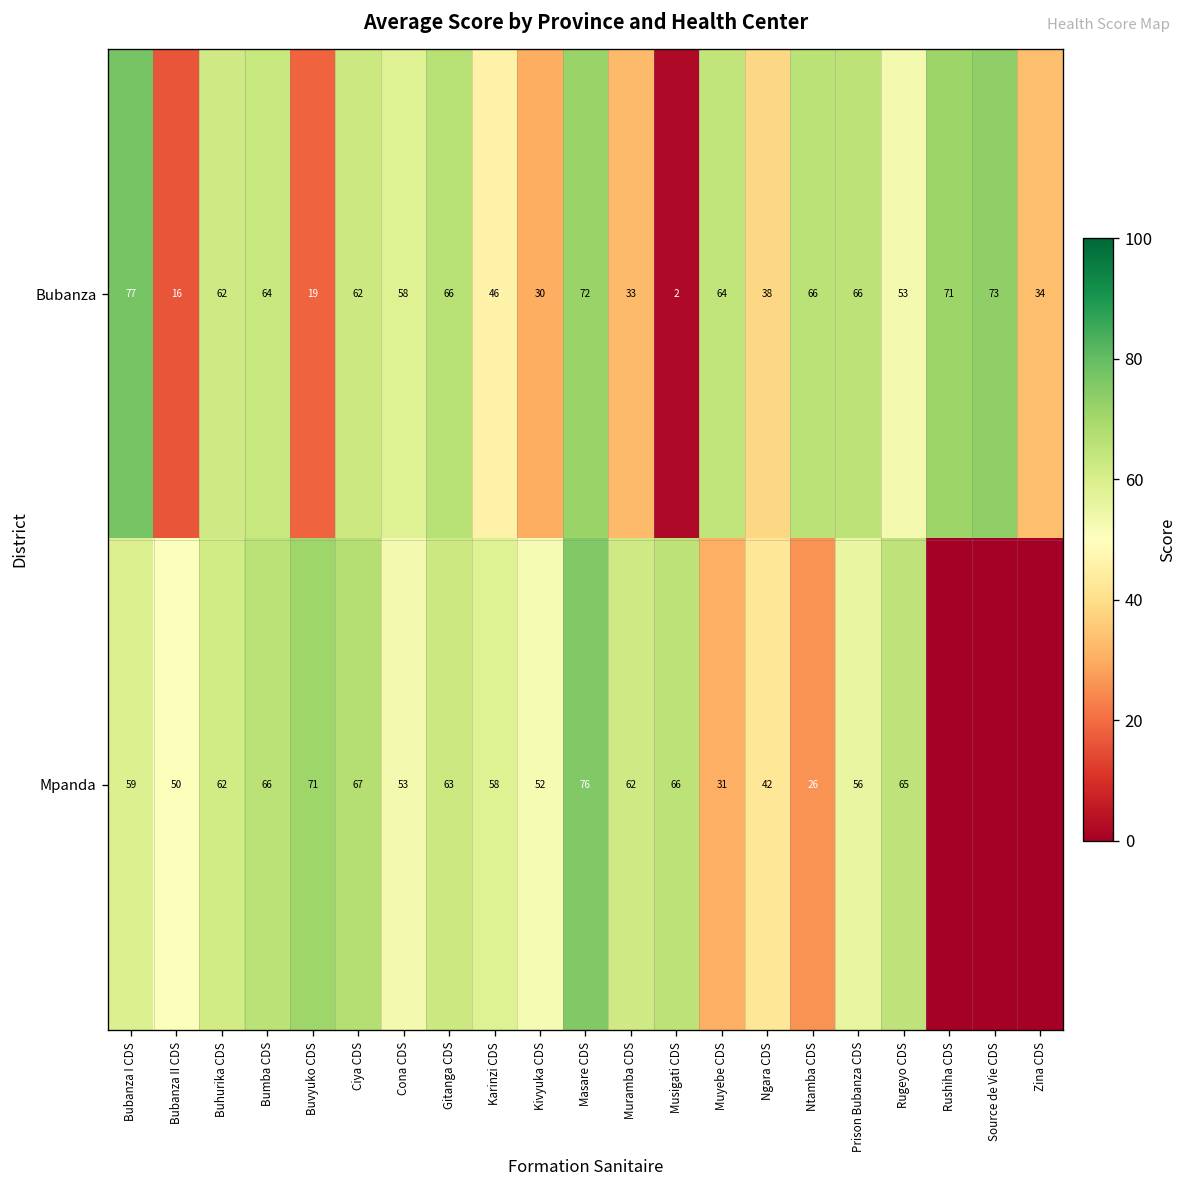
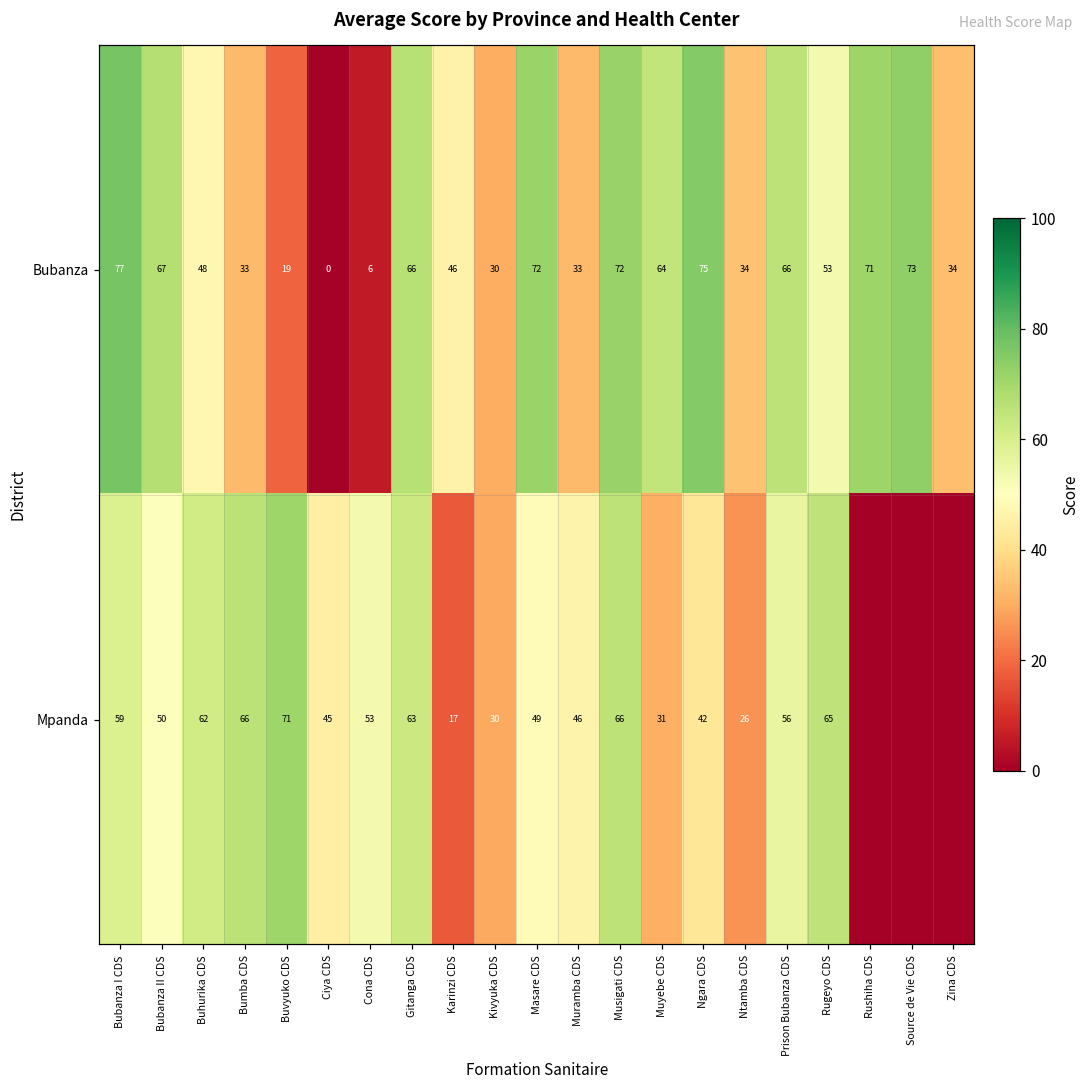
Bubanza, Bubanza II CDS: 16 -> 67
Bubanza, Buhurika CDS: 62 -> 48
Bubanza, Bumba CDS: 64 -> 33
Bubanza, Ciya CDS: 62 -> 0
Bubanza, Cona CDS: 58 -> 6
Bubanza, Musigati CDS: 2 -> 72
Bubanza, Ngara CDS: 38 -> 75
Bubanza, Ntamba CDS: 66 -> 34
Mpanda, Ciya CDS: 67 -> 45
Mpanda, Karinzi CDS: 58 -> 17
Mpanda, Kivyuka CDS: 52 -> 30
Mpanda, Masare CDS: 76 -> 49
Mpanda, Muramba CDS: 62 -> 46
